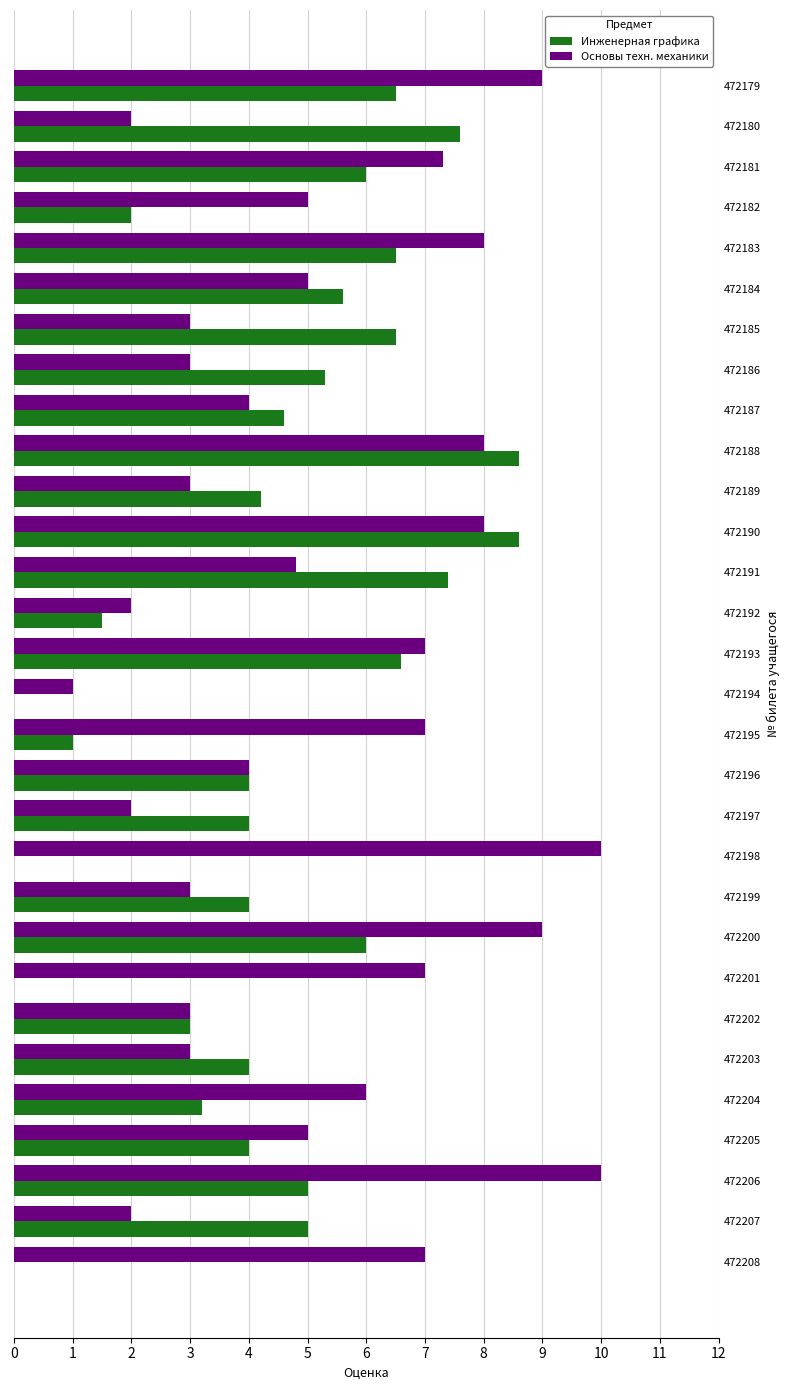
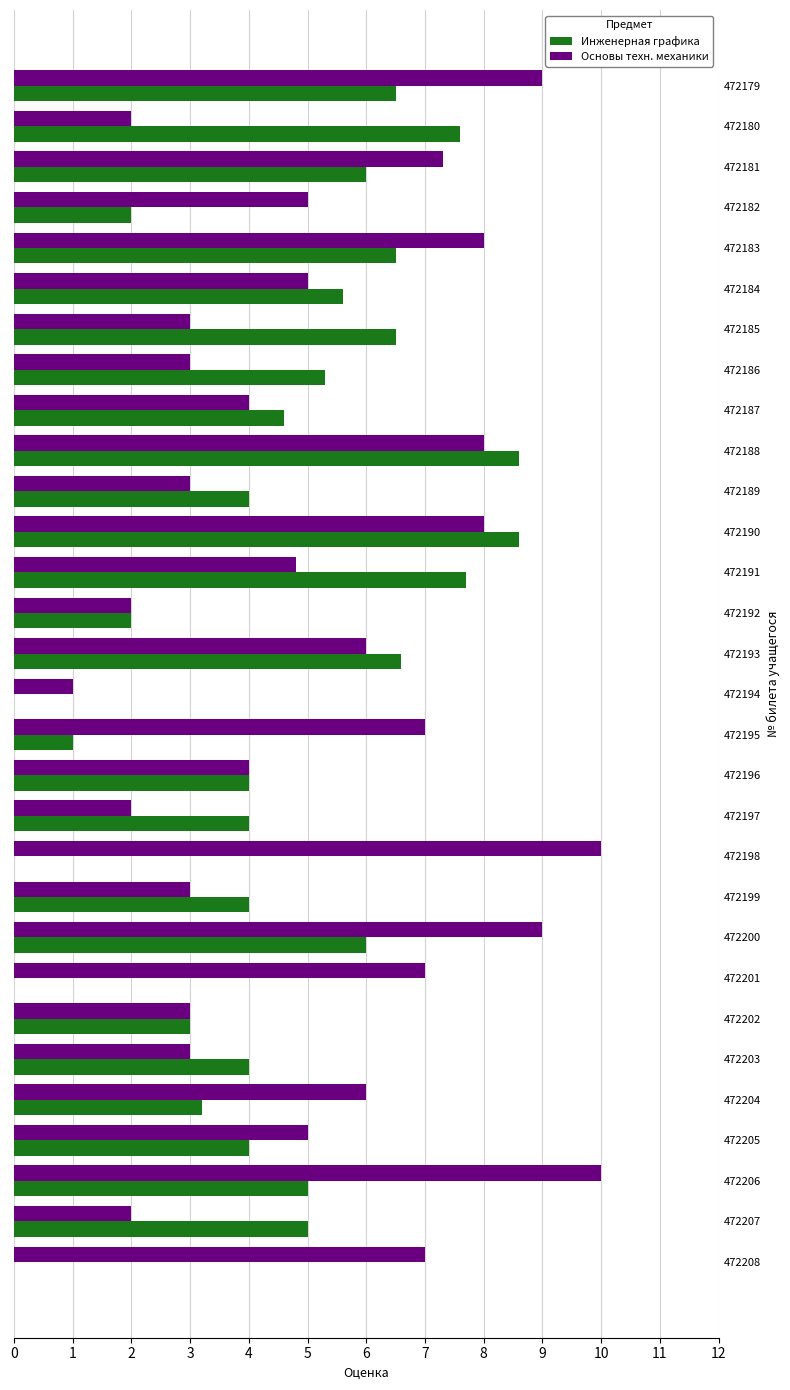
Инженерная графика, 472189: 4.2 -> 4.0
Инженерная графика, 472191: 7.4 -> 7.7
Инженерная графика, 472192: 1.5 -> 2.0
Основы техн. механики, 472193: 7 -> 6
